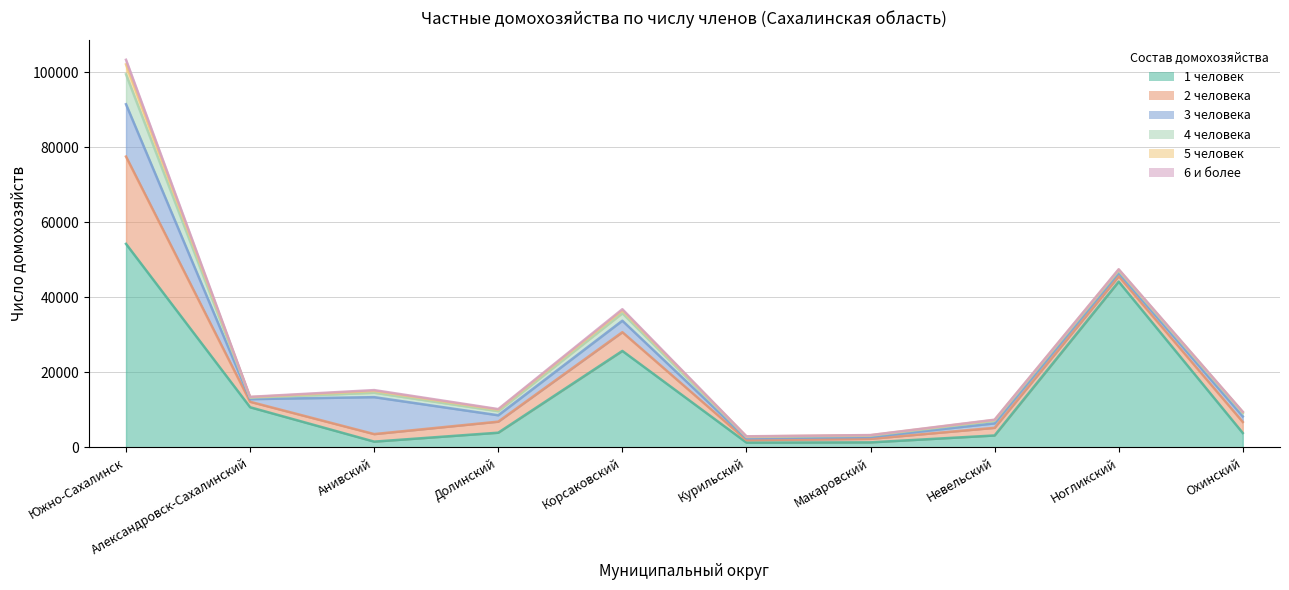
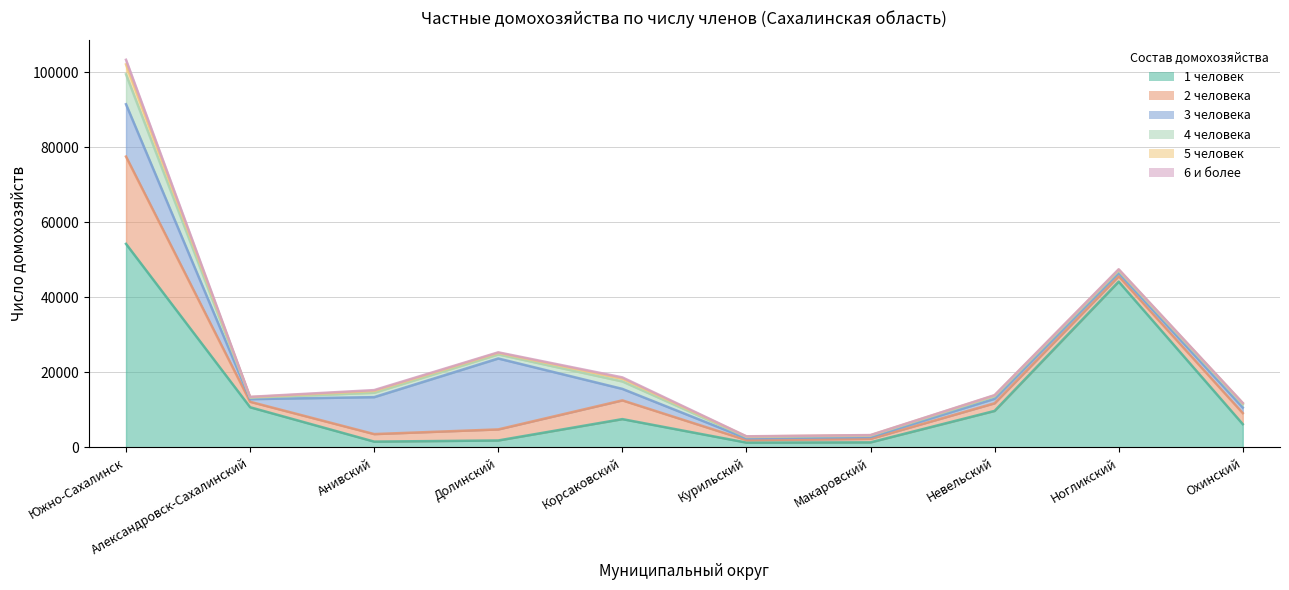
1 человек, Долинский: 4000 -> 2000
3 человека, Долинский: 2000 -> 19000
1 человек, Корсаковский: 26000 -> 8000
1 человек, Невельский: 3000 -> 10000
1 человек, Охинский: 4000 -> 6000
